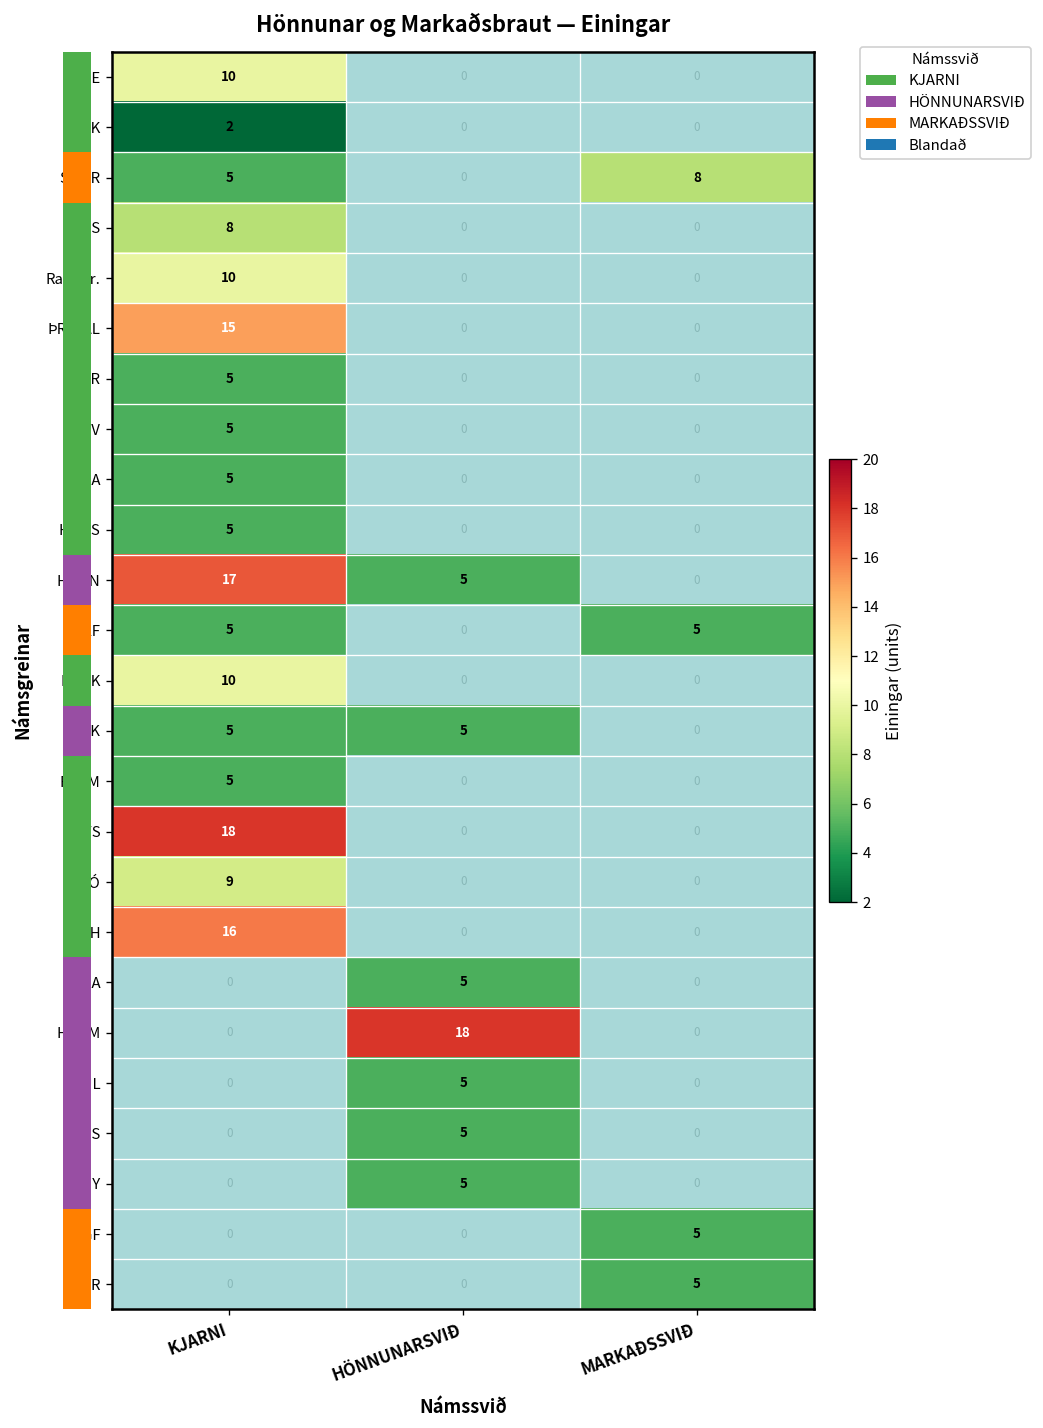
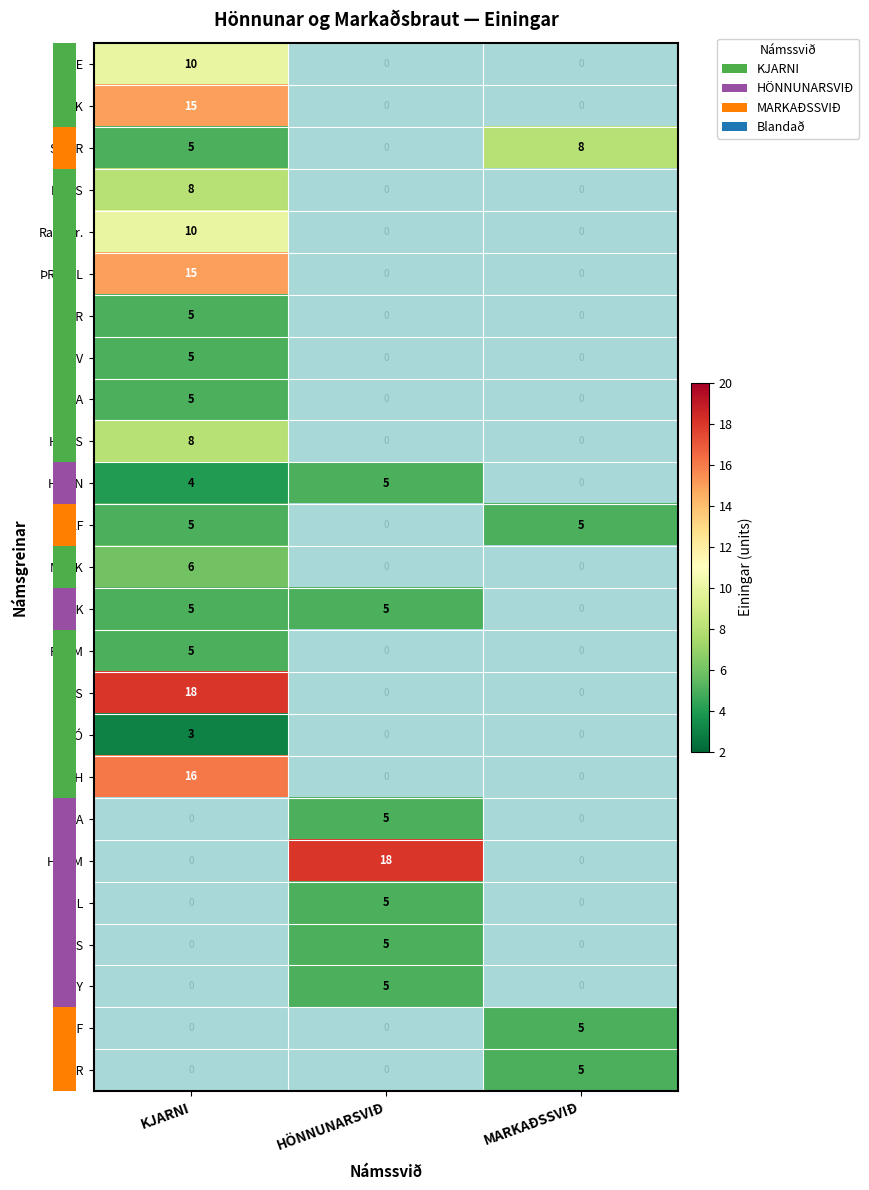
ENSK, KJARNI: 2 -> 15
HÖNS, KJARNI: 5 -> 8
HÖNN, KJARNI: 17 -> 4
MARK, KJARNI: 10 -> 6
ÍÞRÓ, KJARNI: 9 -> 3
